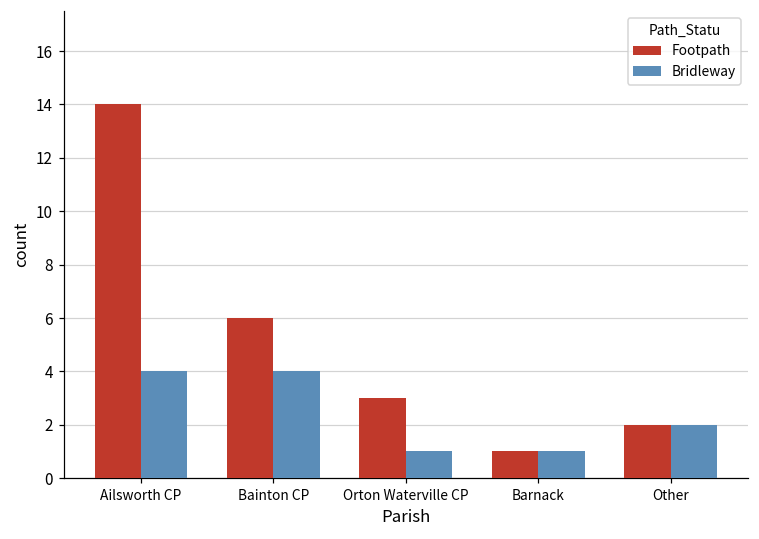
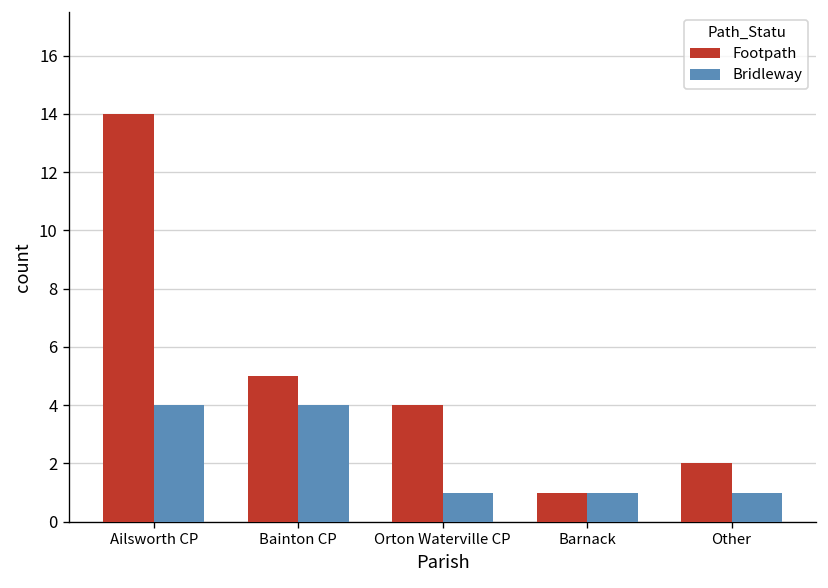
Footpath, Bainton CP: 6 -> 5
Footpath, Orton Waterville CP: 3 -> 4
Bridleway, Other: 2 -> 1
